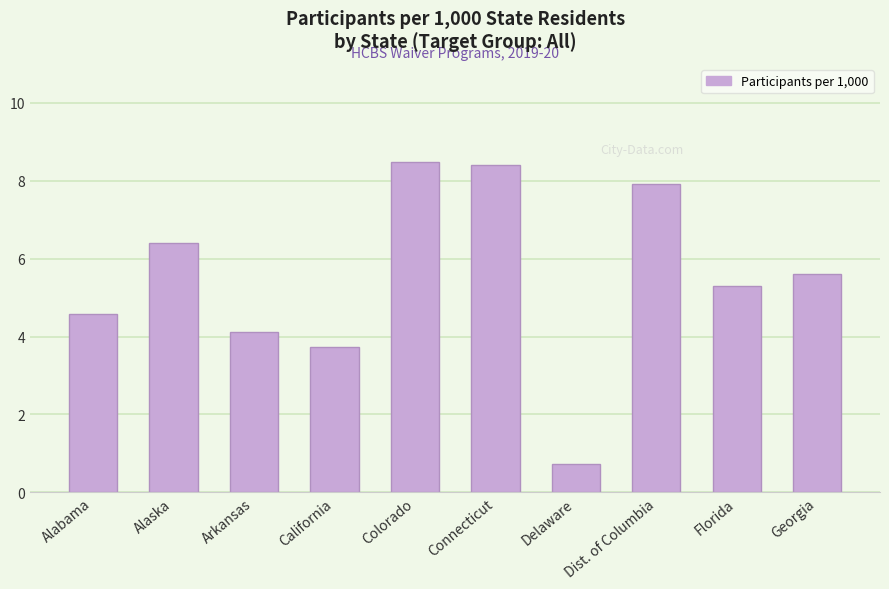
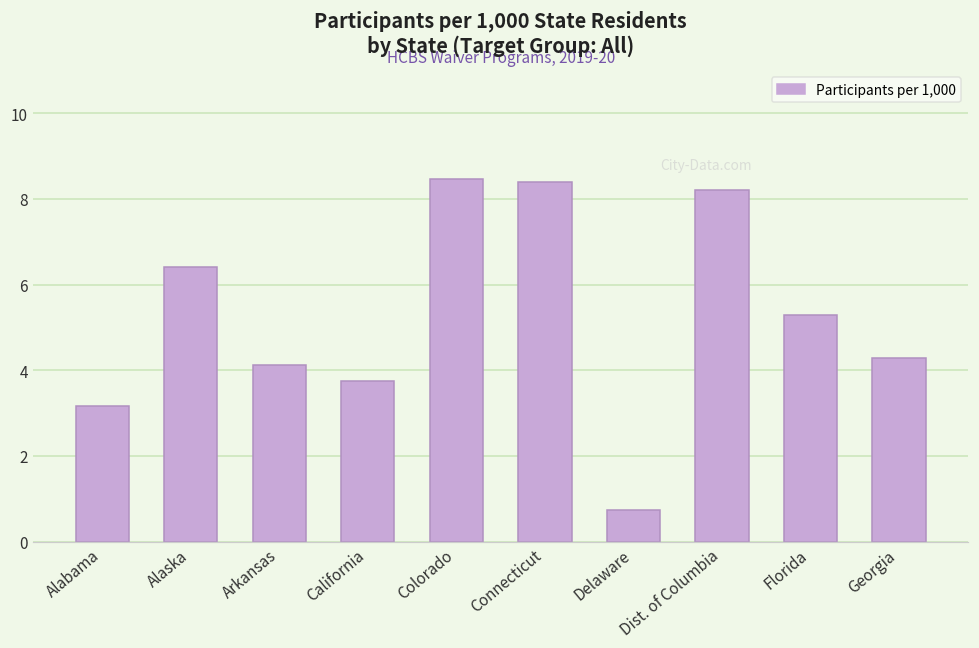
Alabama: 4.6 -> 3.2
Dist. of Columbia: 7.9 -> 8.2
Georgia: 5.6 -> 4.3
